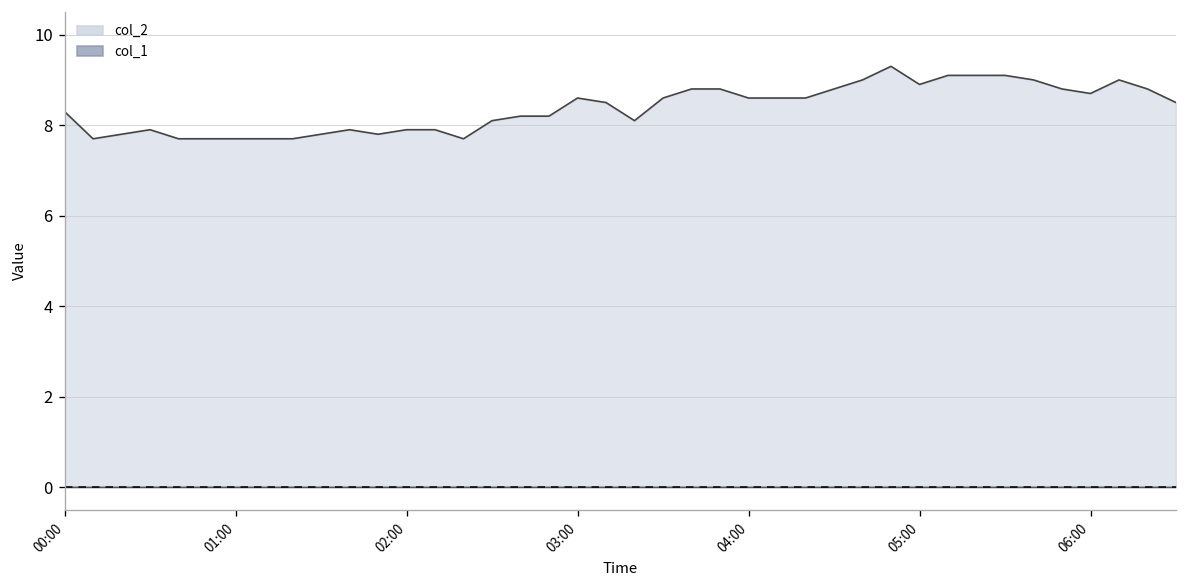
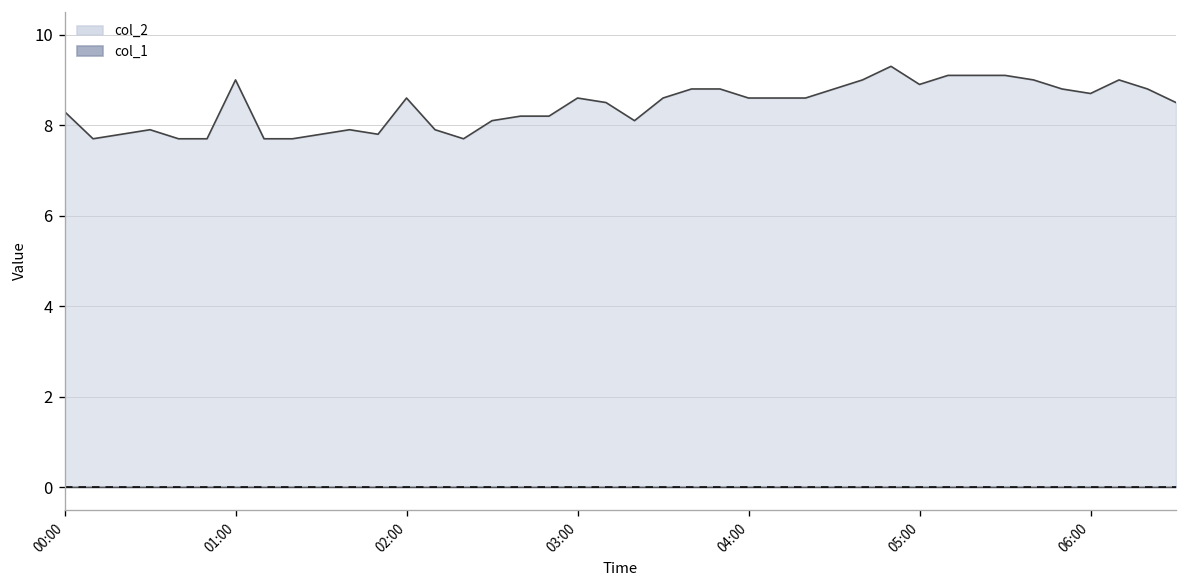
col_2, 01:00: 7.7 -> 9.0
col_2, 02:00: 7.9 -> 8.6
